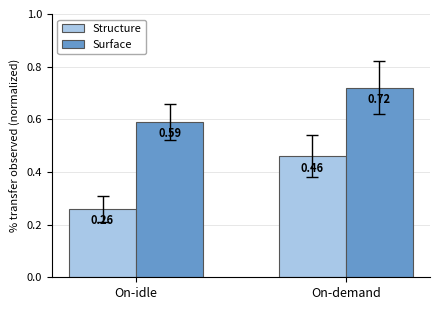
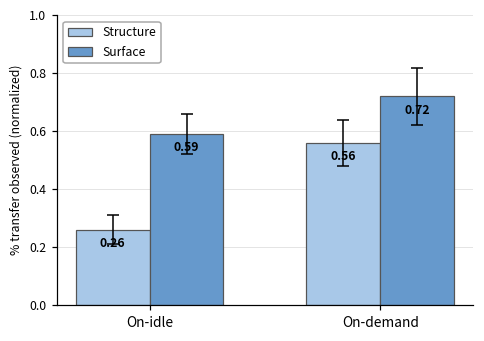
Structure, On-demand: 0.46 -> 0.56
